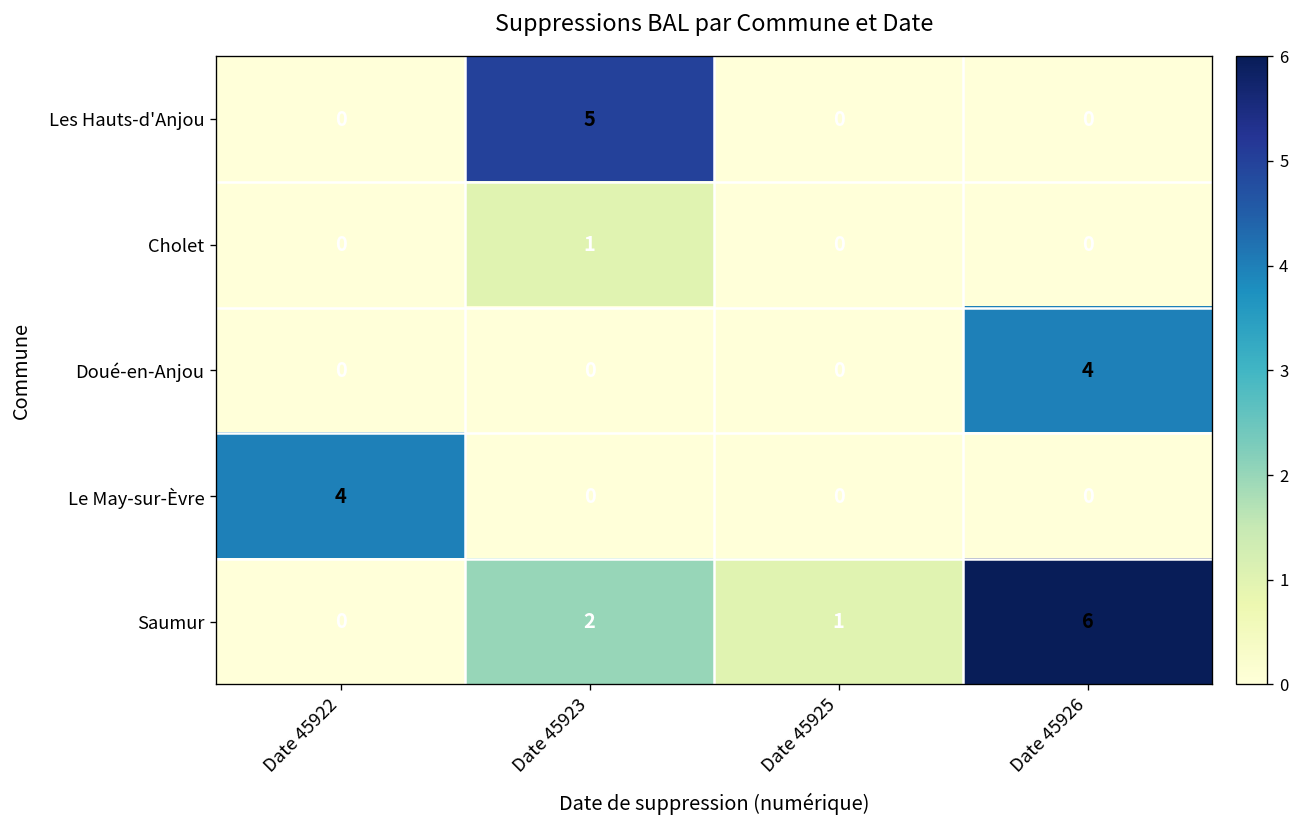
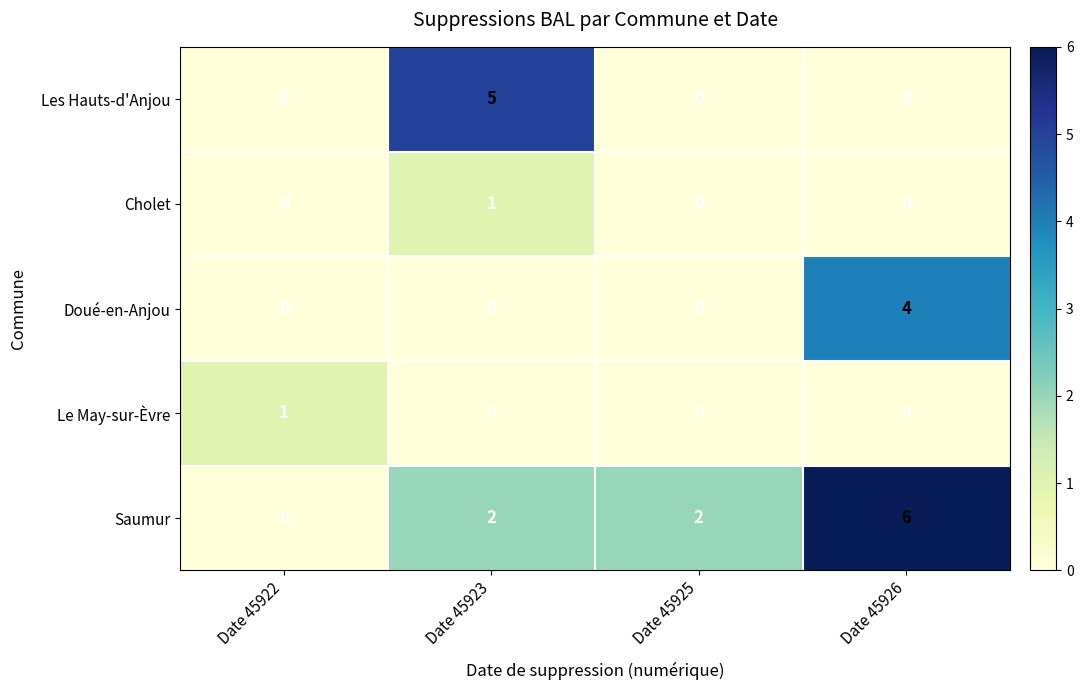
Le May-sur-Èvre, Date 45922: 4 -> 1
Saumur, Date 45925: 1 -> 2
